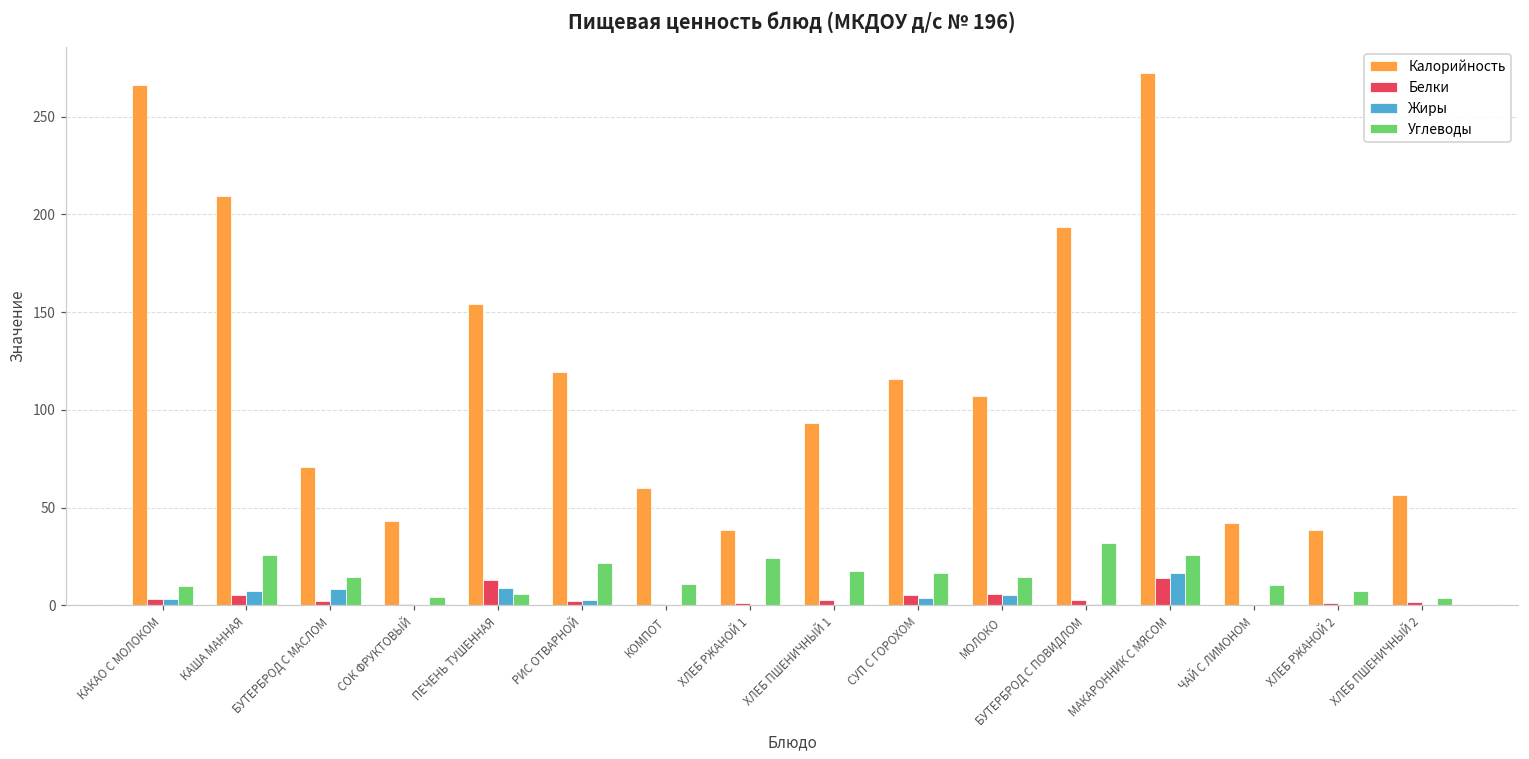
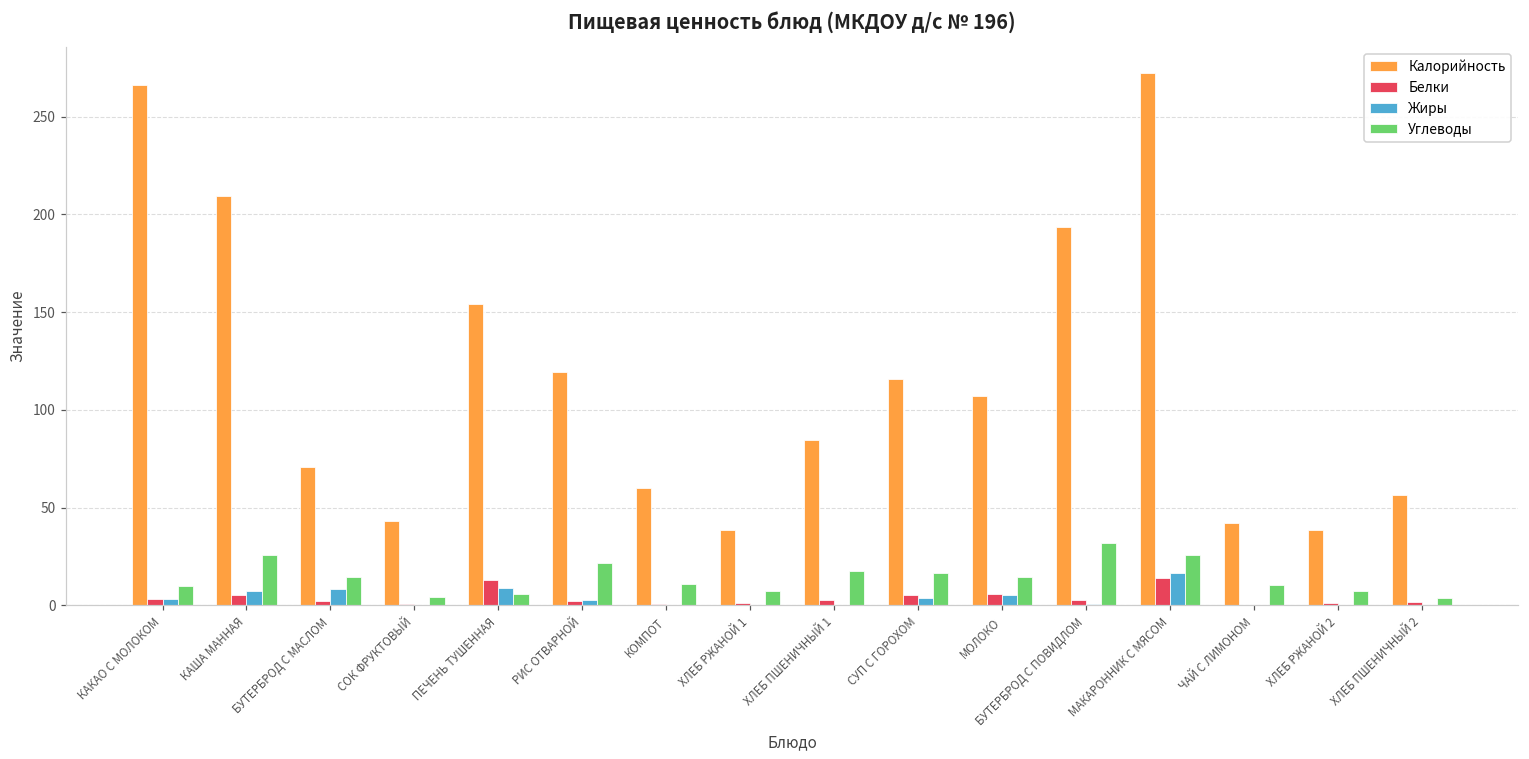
Углеводы, ХЛЕБ РЖАНОЙ 1: 24 -> 7
Калорийность, ХЛЕБ ПШЕНИЧНЫЙ 1: 93 -> 85
